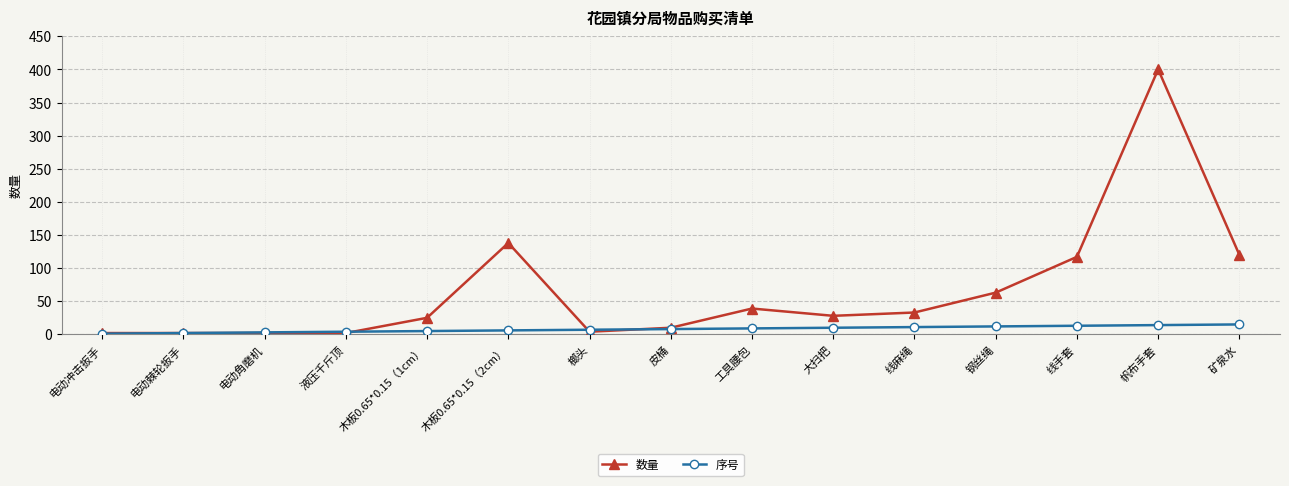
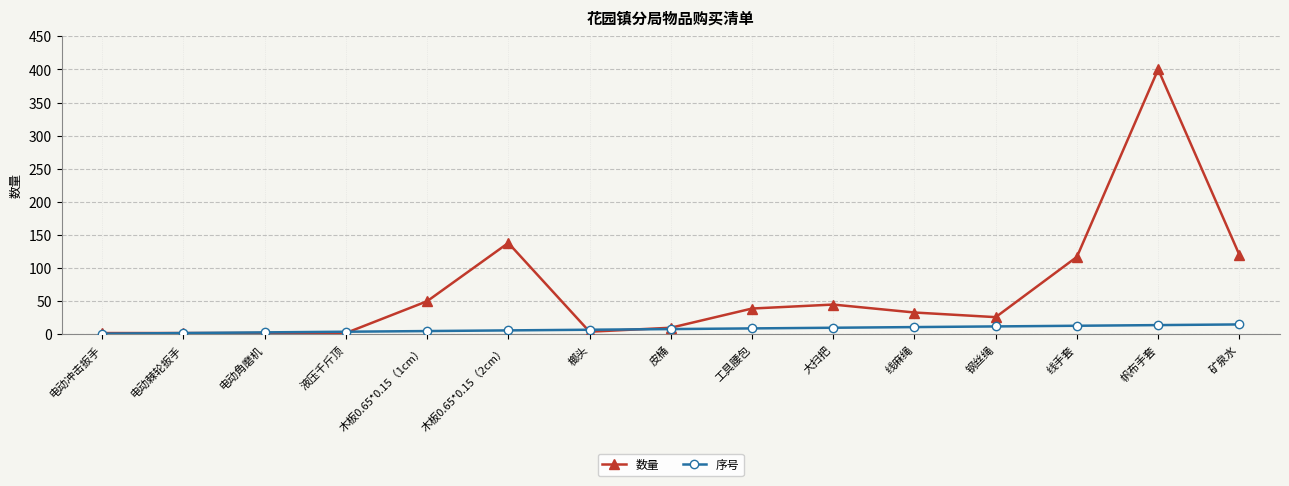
数量, 木板0.65*0.15（1cm）: 30 -> 50
数量, 大扫把: 30 -> 50
数量, 钢丝绳: 60 -> 30
